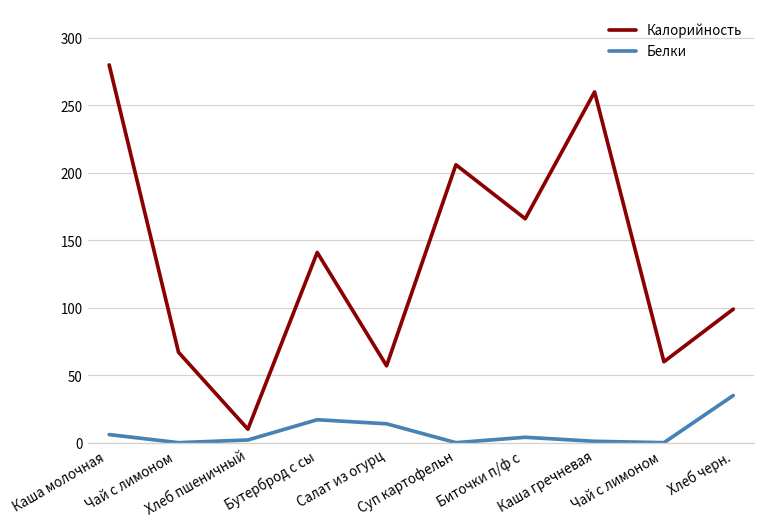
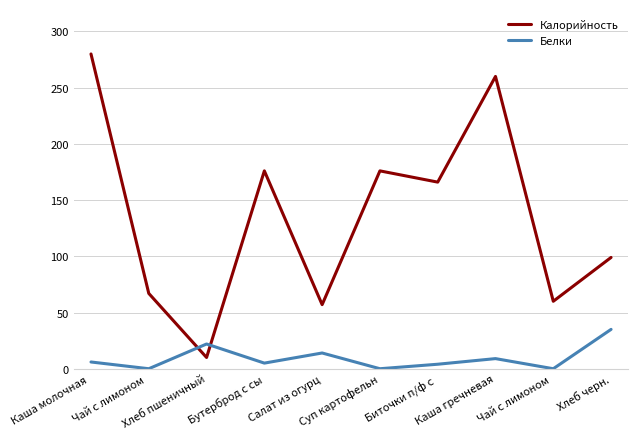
Белки, Хлеб пшеничный: 2 -> 22
Калорийность, Бутерброд с сы: 141 -> 176
Белки, Бутерброд с сы: 17 -> 5
Калорийность, Суп картофельн: 206 -> 176
Белки, Каша гречневая: 1 -> 9
